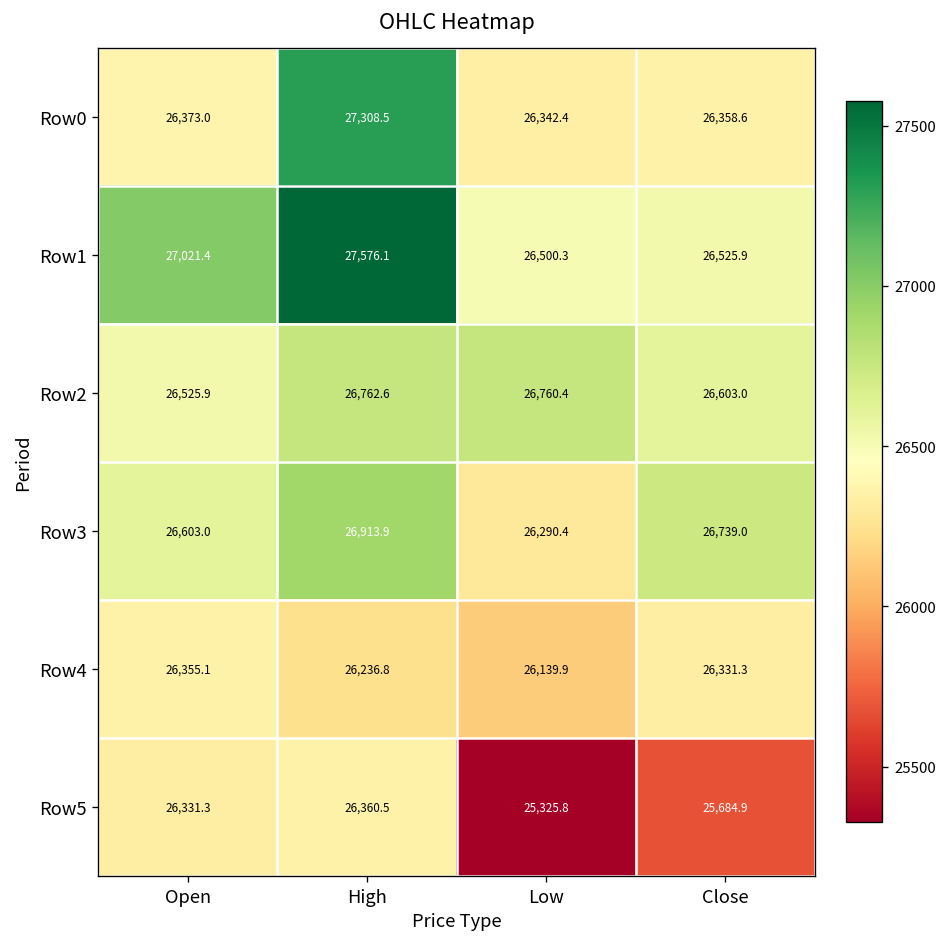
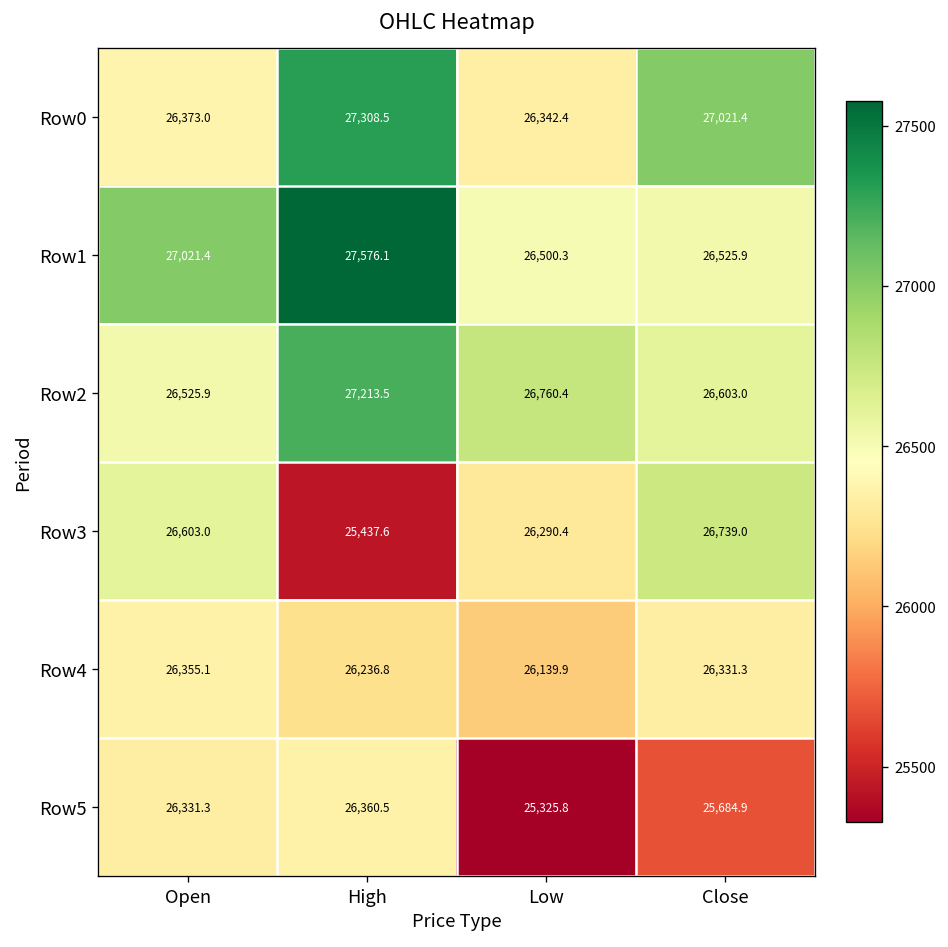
Row0, Close: 26,358.6 -> 27,021.4
Row2, High: 26,762.6 -> 27,213.5
Row3, High: 26,913.9 -> 25,437.6
